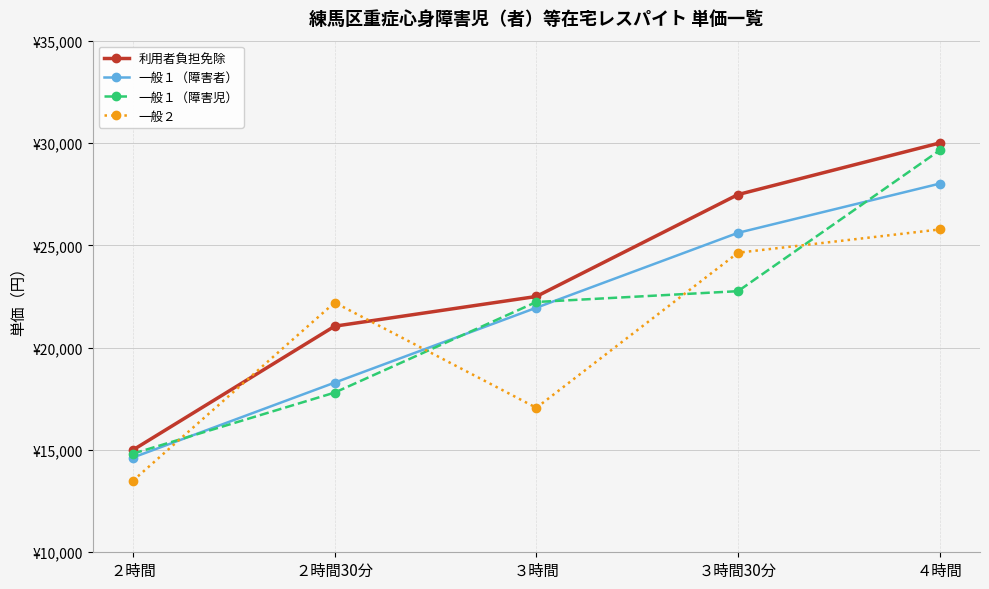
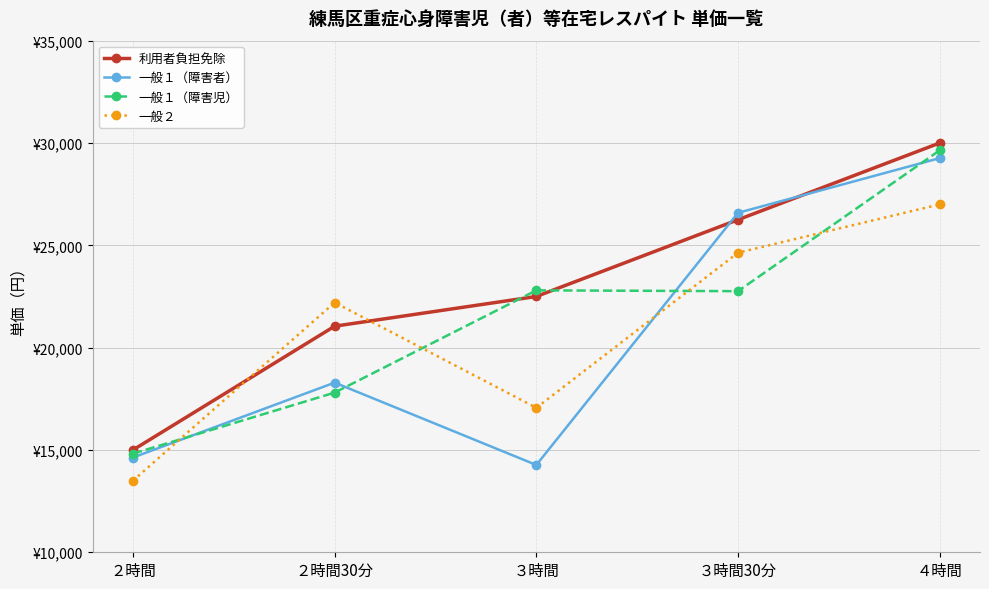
一般１（障害者）, ３時間: ¥22,000 -> ¥14,300
一般１（障害児）, ３時間: ¥22,200 -> ¥22,800
利用者負担免除, ３時間30分: ¥27,500 -> ¥26,300
一般１（障害者）, ３時間30分: ¥25,600 -> ¥26,600
一般１（障害者）, ４時間: ¥28,000 -> ¥29,300
一般２, ４時間: ¥25,800 -> ¥27,000
